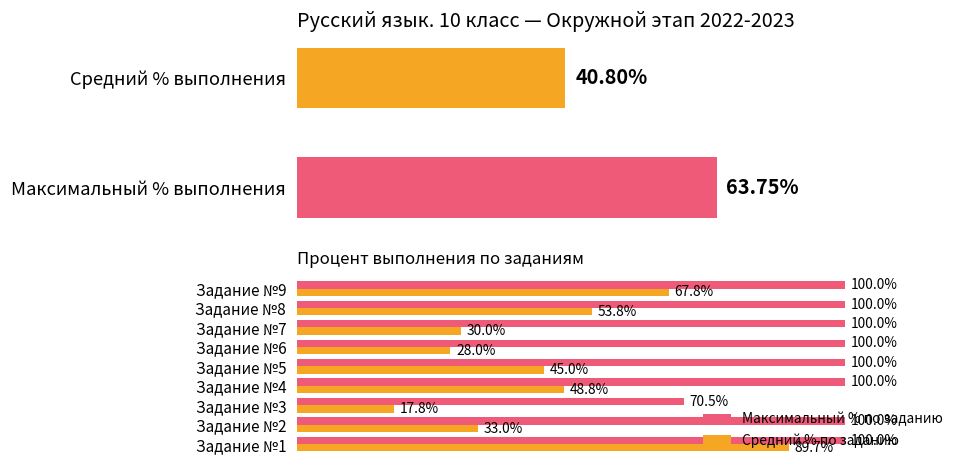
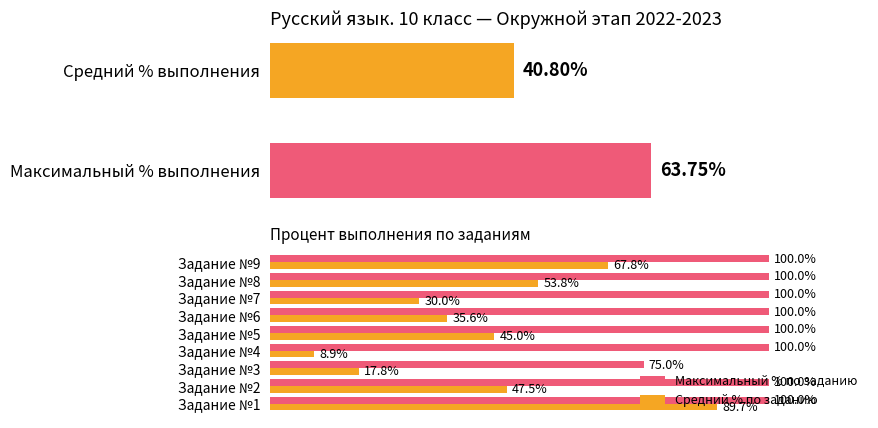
Процент выполнения по заданиям, Средний % по заданию, Задание №6: 28.0% -> 35.6%
Процент выполнения по заданиям, Средний % по заданию, Задание №4: 48.8% -> 8.9%
Процент выполнения по заданиям, Максимальный % по заданию, Задание №3: 70.5% -> 75.0%
Процент выполнения по заданиям, Средний % по заданию, Задание №2: 33.0% -> 47.5%
